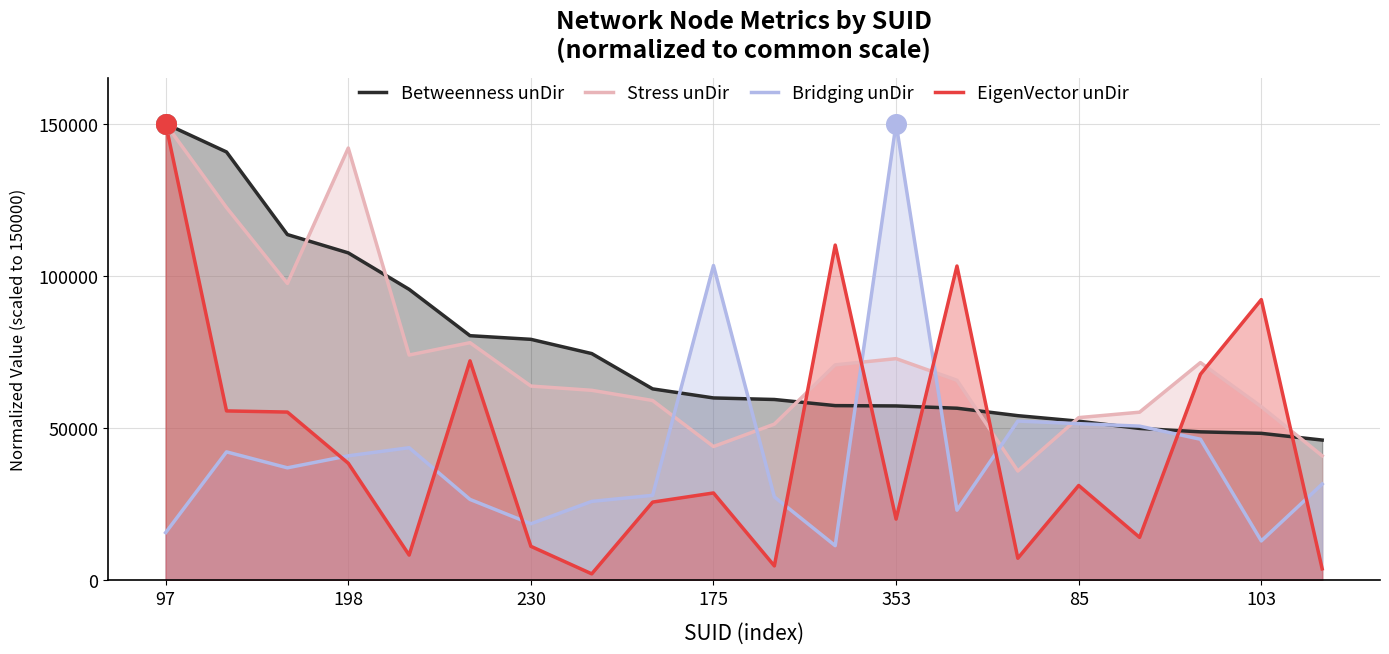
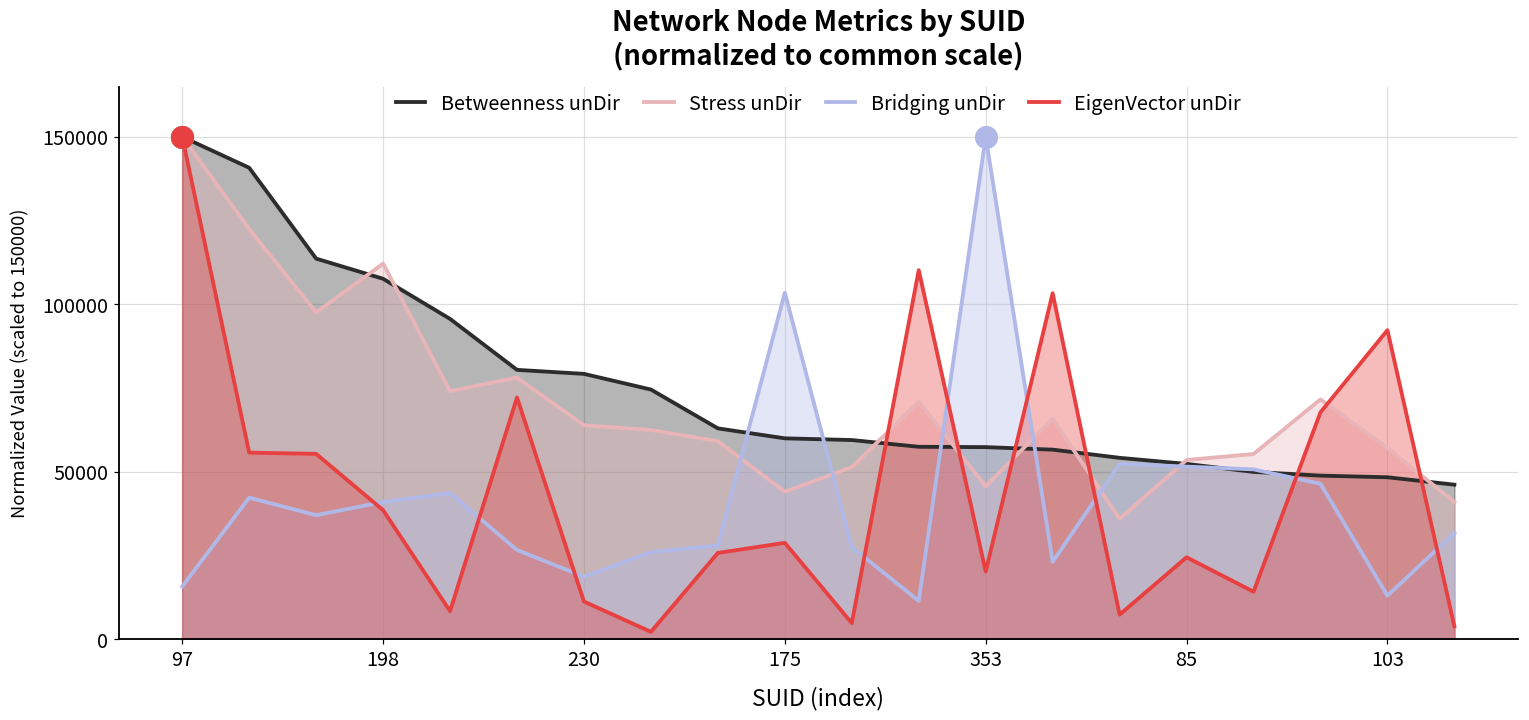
Stress unDir, 198: 142000 -> 112000
Stress unDir, 353: 73000 -> 46000
EigenVector unDir, 85: 31000 -> 24000
